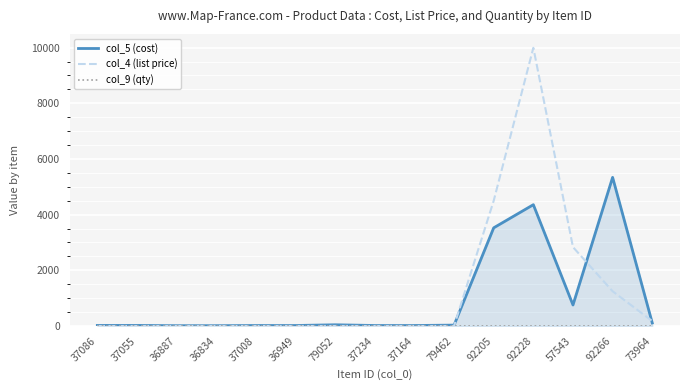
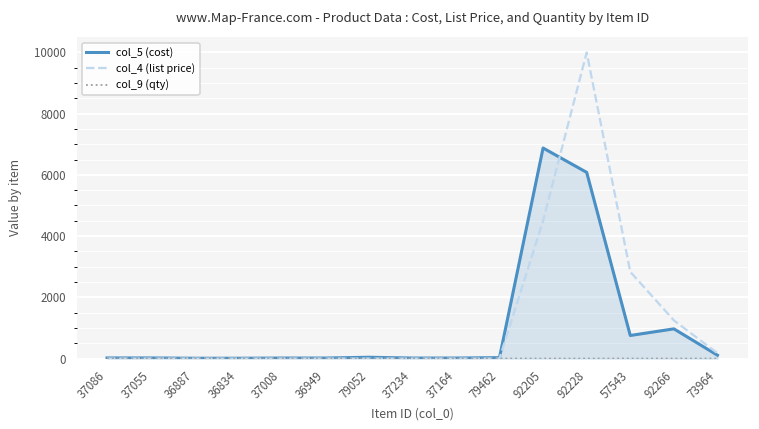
col_5 (cost), 92205: 3500 -> 6900
col_5 (cost), 92228: 4400 -> 6100
col_5 (cost), 92266: 5300 -> 1000
